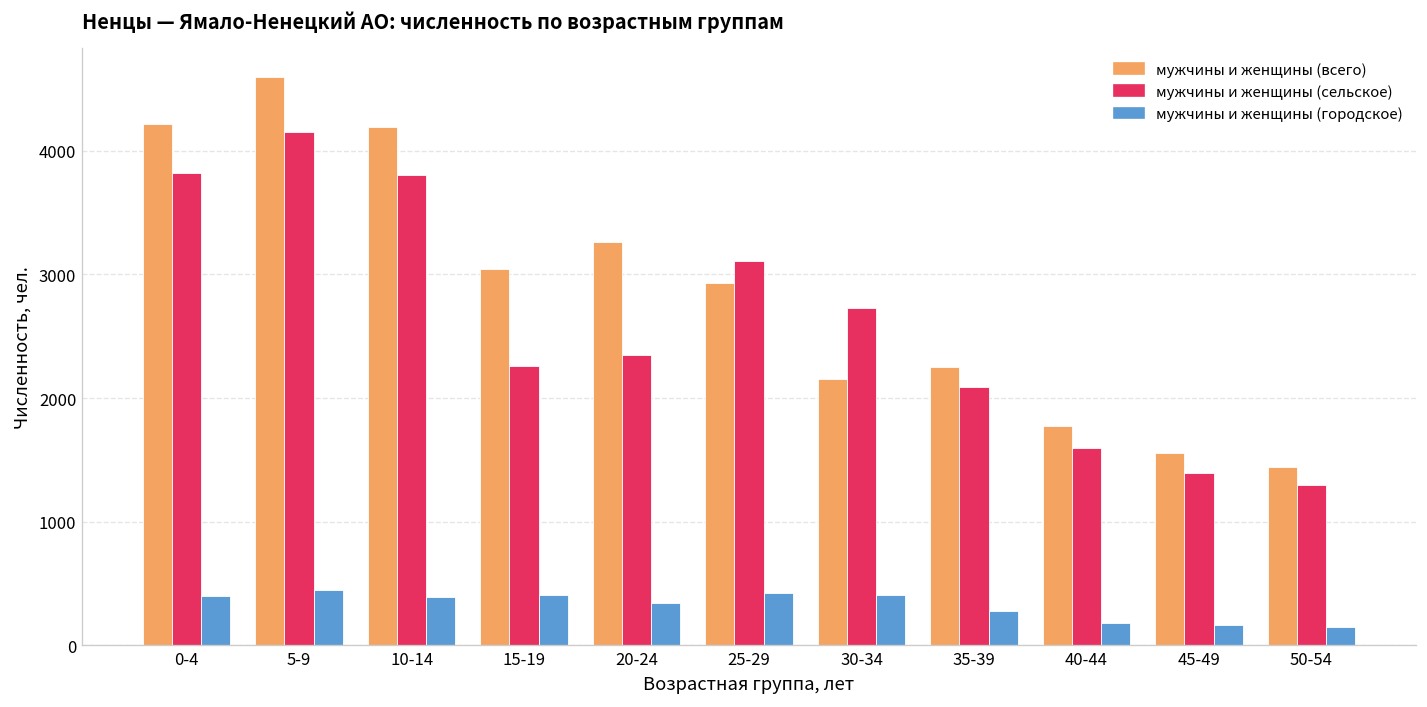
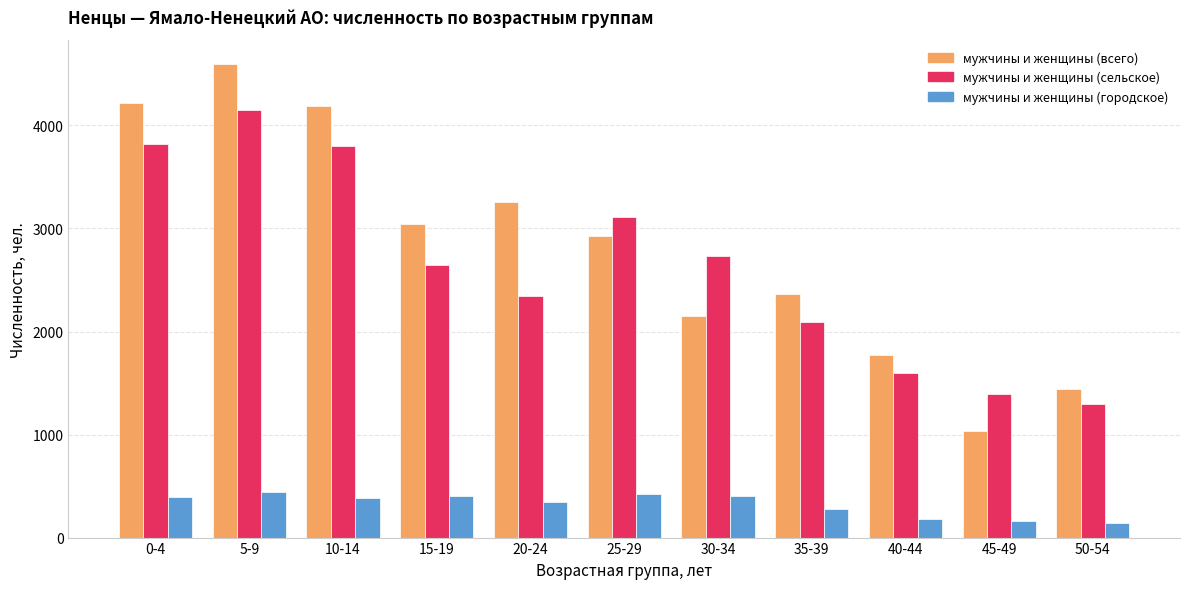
мужчины и женщины (сельское), 15-19: 2260 -> 2640
мужчины и женщины (всего), 35-39: 2250 -> 2370
мужчины и женщины (всего), 45-49: 1560 -> 1040
